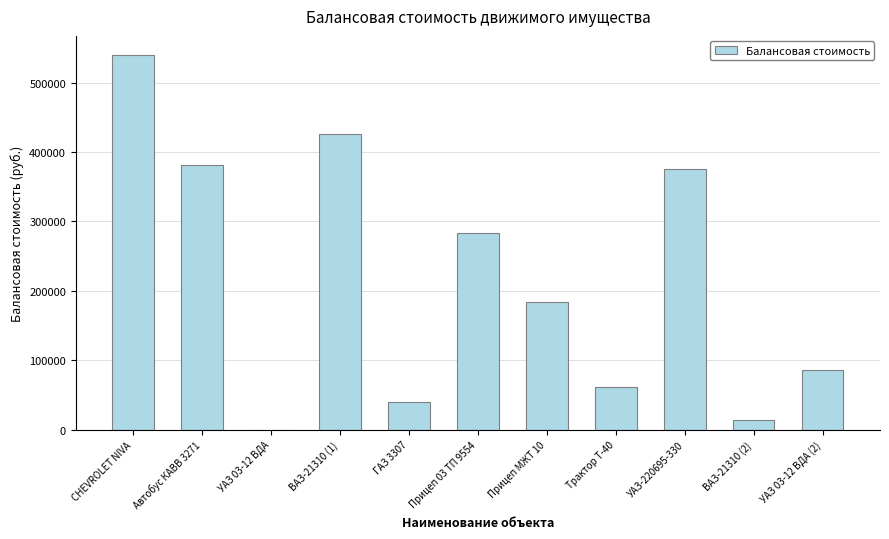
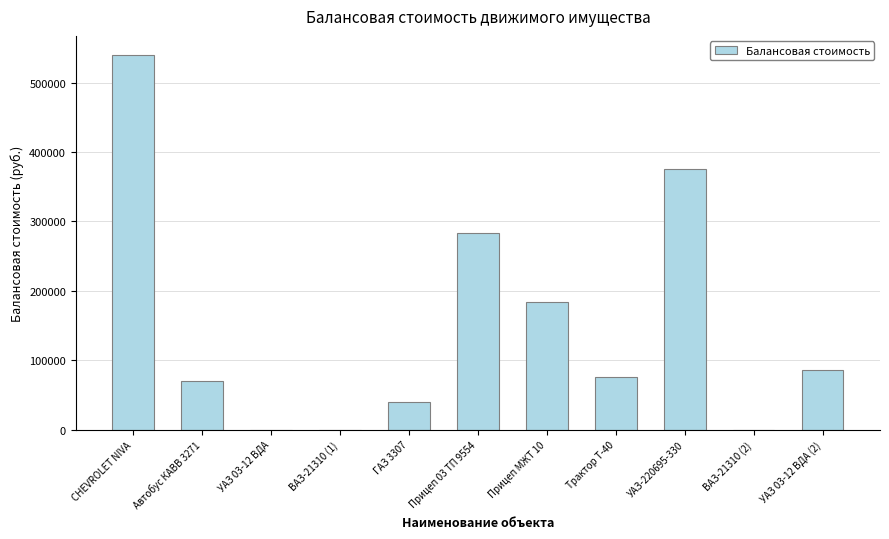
Автобус КАВВ 3271: 380000 -> 70000
ВАЗ-21310 (1): 430000 -> 0
Трактор Т-40: 60000 -> 80000
ВАЗ-21310 (2): 10000 -> 0
